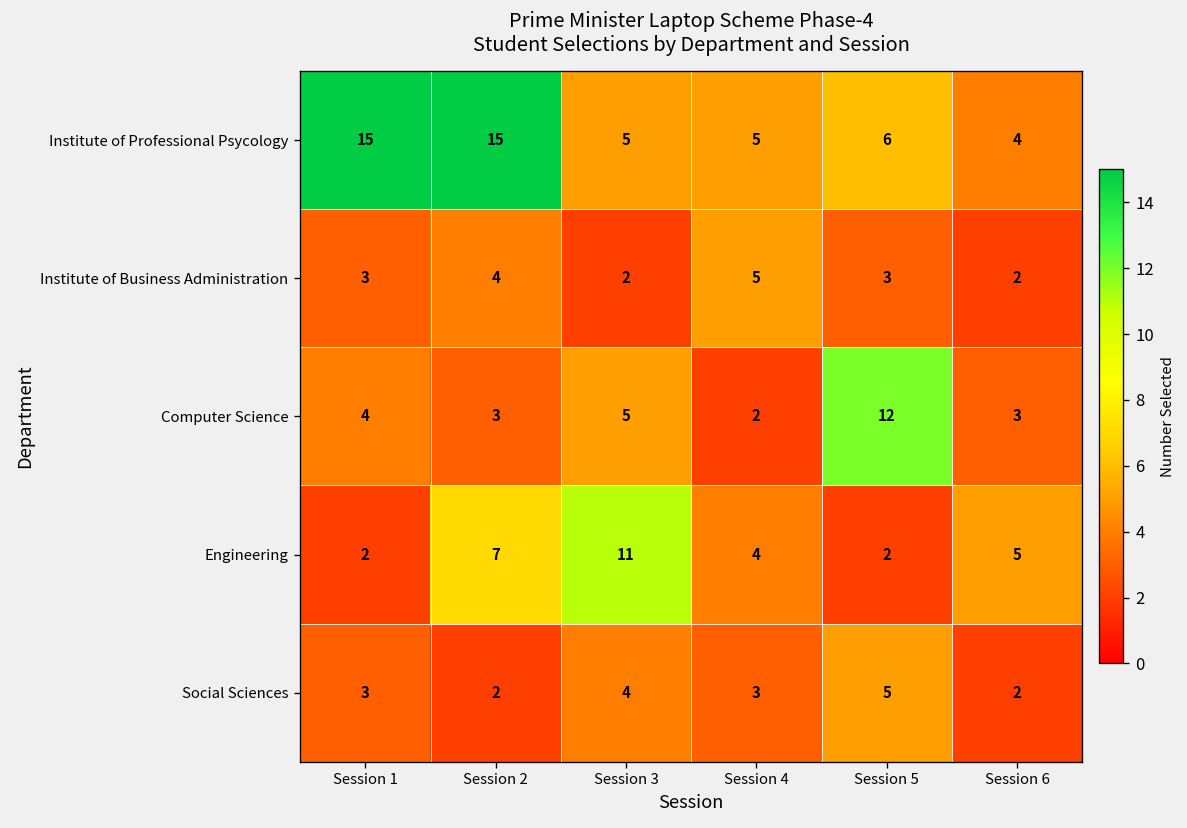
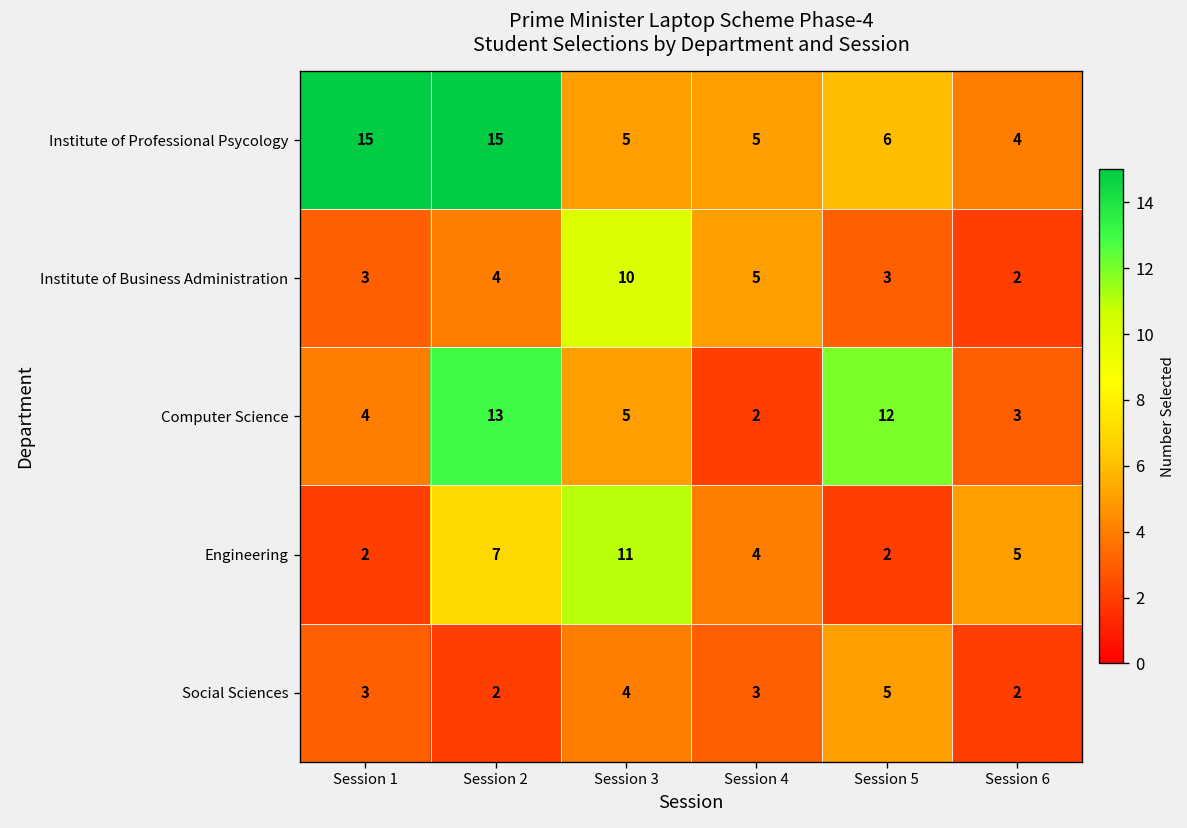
Institute of Business Administration, Session 3: 2 -> 10
Computer Science, Session 2: 3 -> 13
